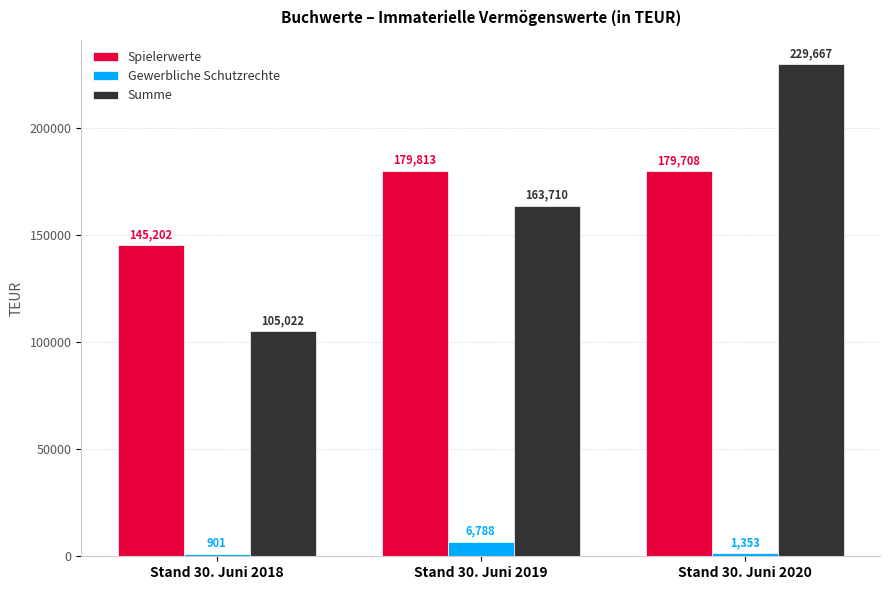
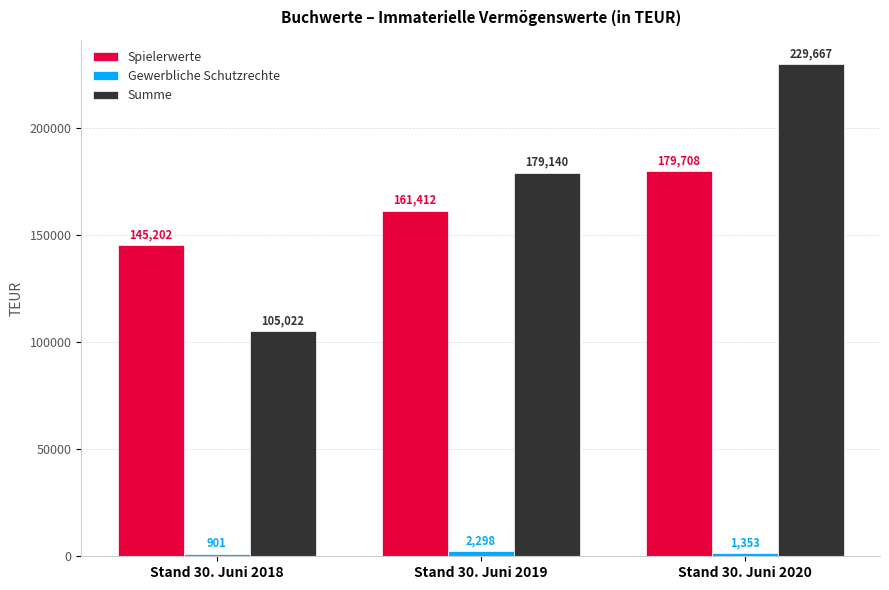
Spielerwerte, Stand 30. Juni 2019: 179,813 -> 161,412
Gewerbliche Schutzrechte, Stand 30. Juni 2019: 6,788 -> 2,298
Summe, Stand 30. Juni 2019: 163,710 -> 179,140
